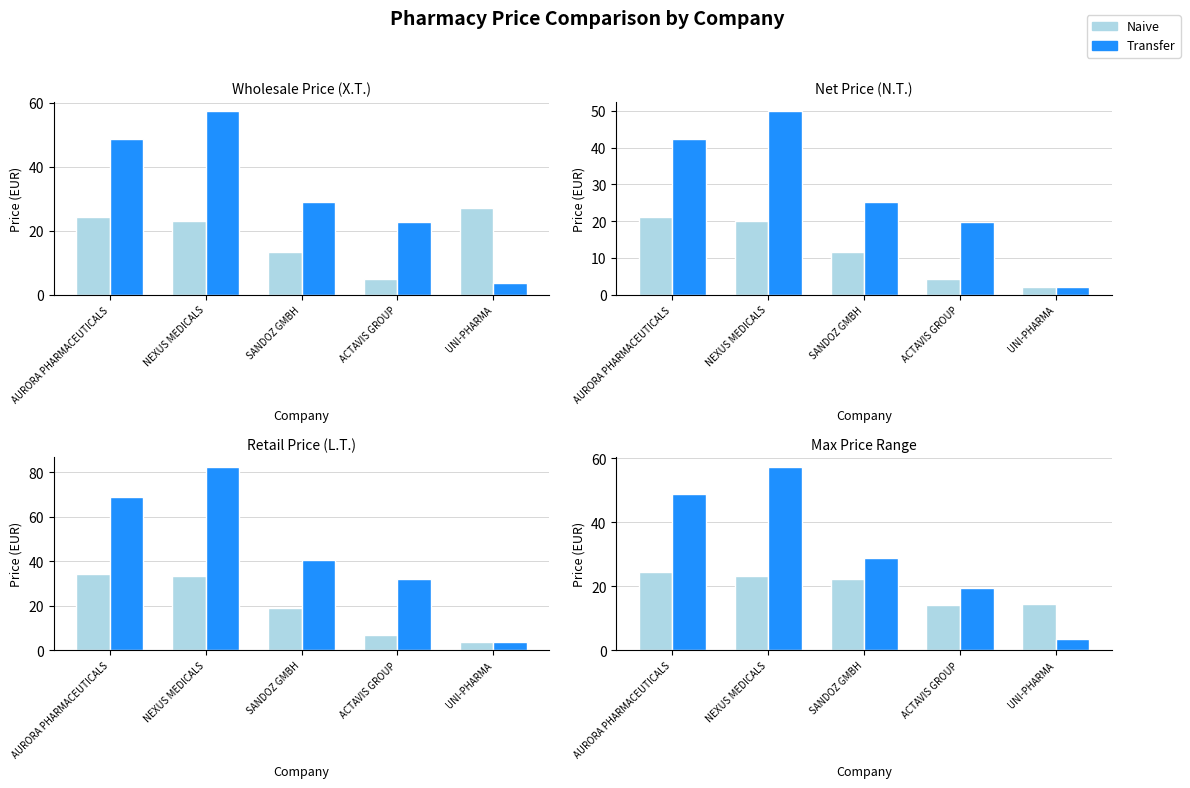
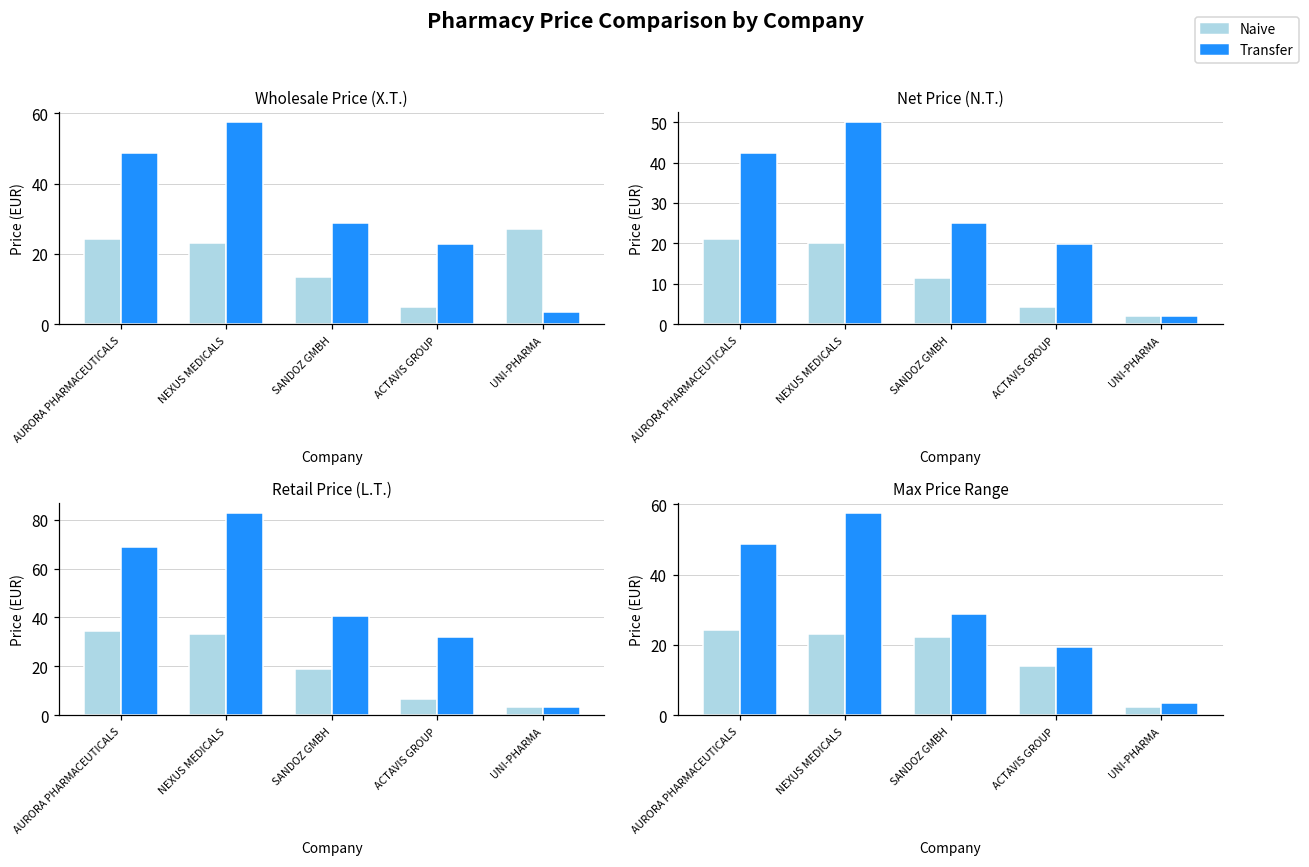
Max Price Range, Naive, UNI-PHARMA: 14 -> 2
